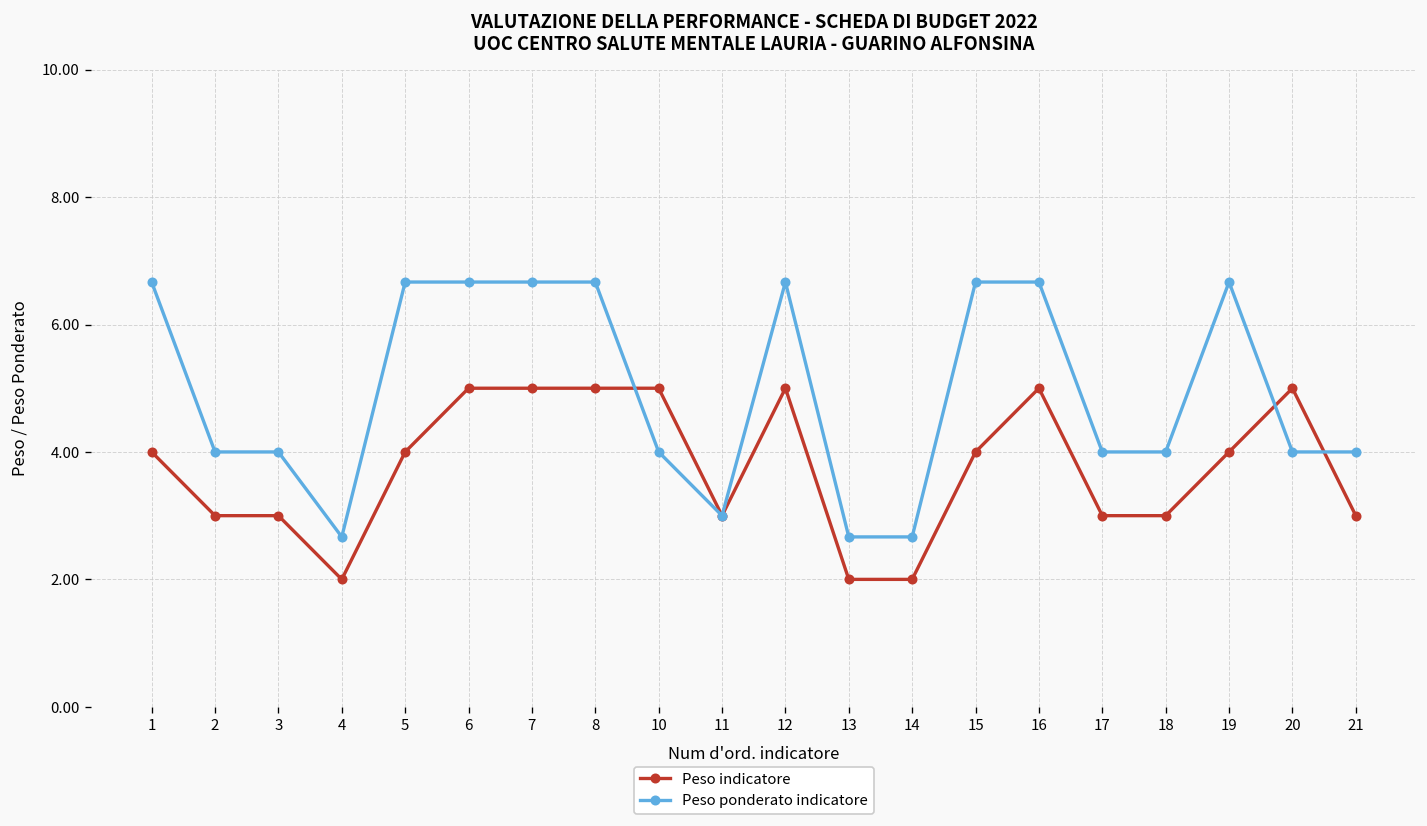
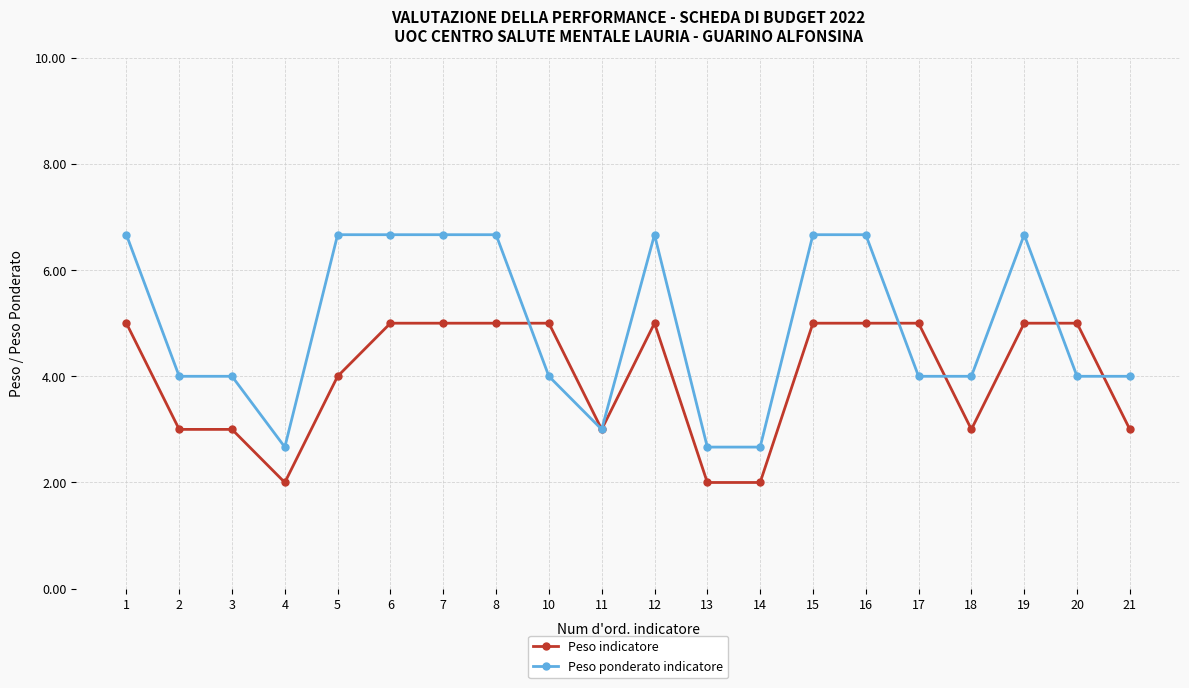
Peso indicatore, 1: 4 -> 5
Peso indicatore, 15: 4 -> 5
Peso indicatore, 17: 3 -> 5
Peso indicatore, 19: 4 -> 5
